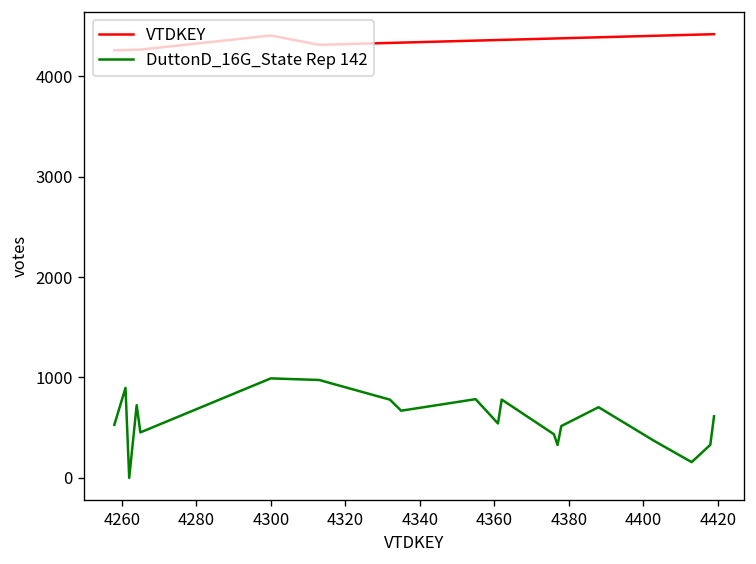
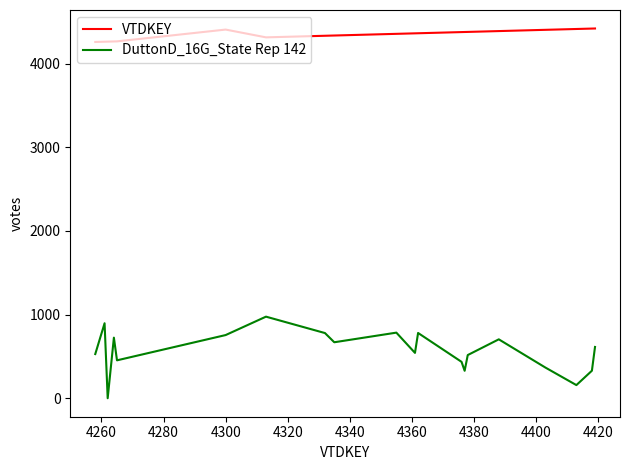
DuttonD_16G_State Rep 142, 4300: 1000 -> 800
